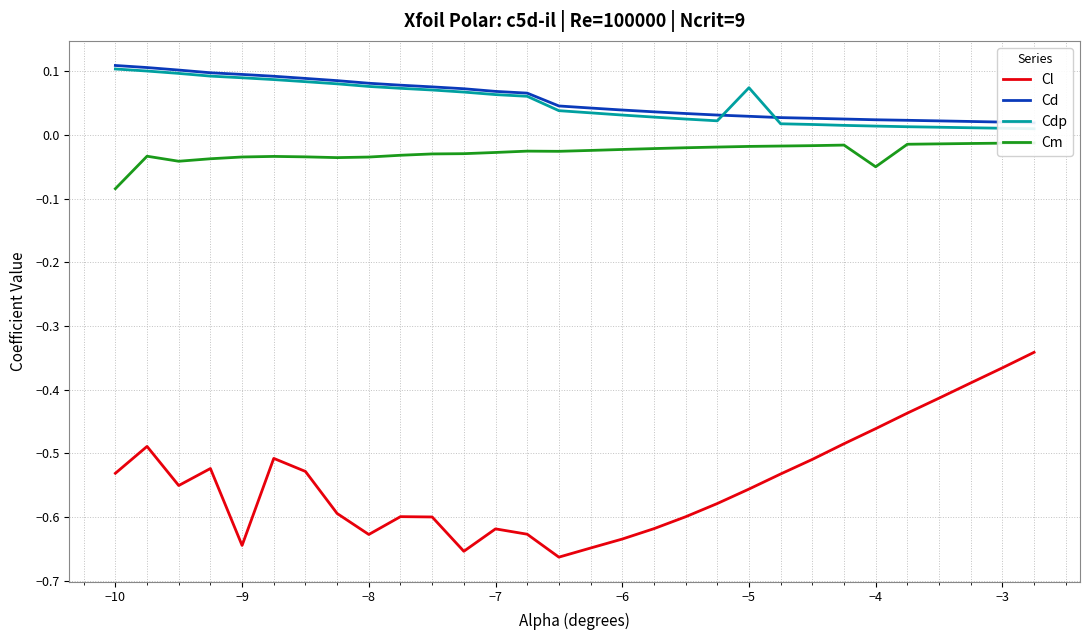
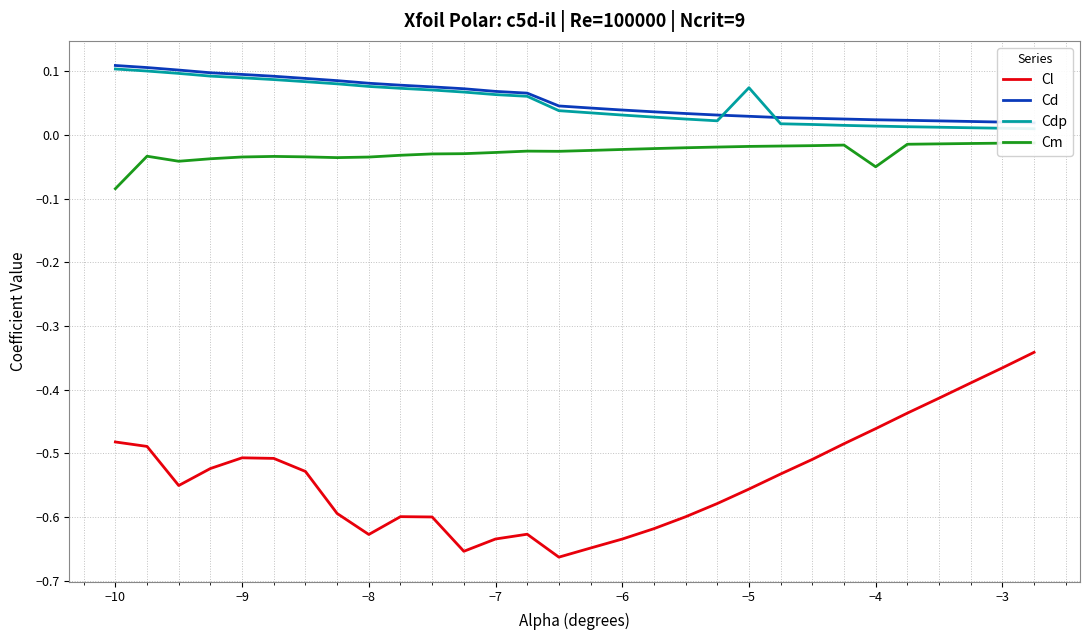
Cl, −10: -0.53 -> -0.48
Cl, −9: -0.64 -> -0.51
Cl, −7: -0.62 -> -0.63
